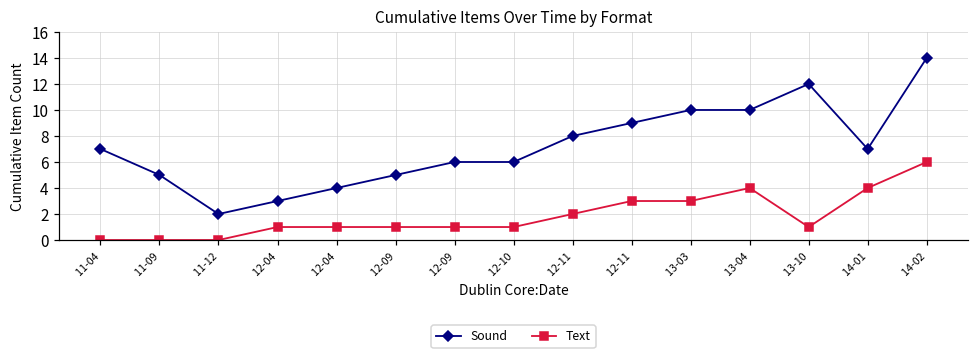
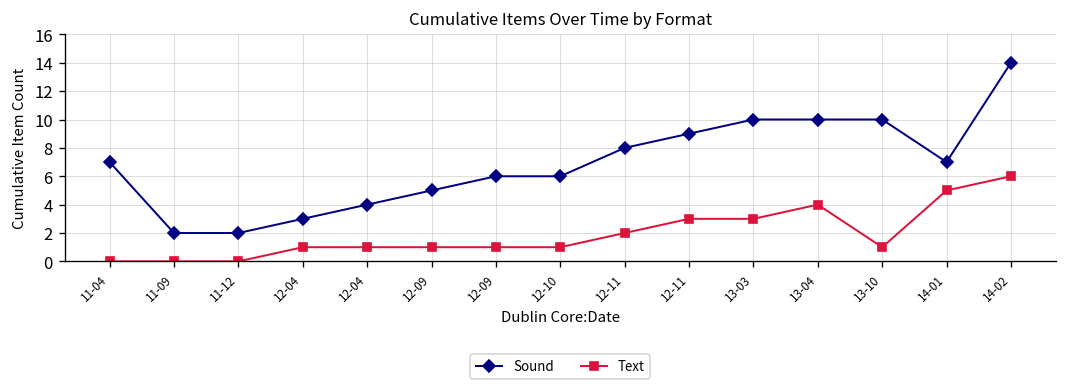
Sound, 11-09: 5 -> 2
Sound, 13-10: 12 -> 10
Text, 14-01: 4 -> 5
